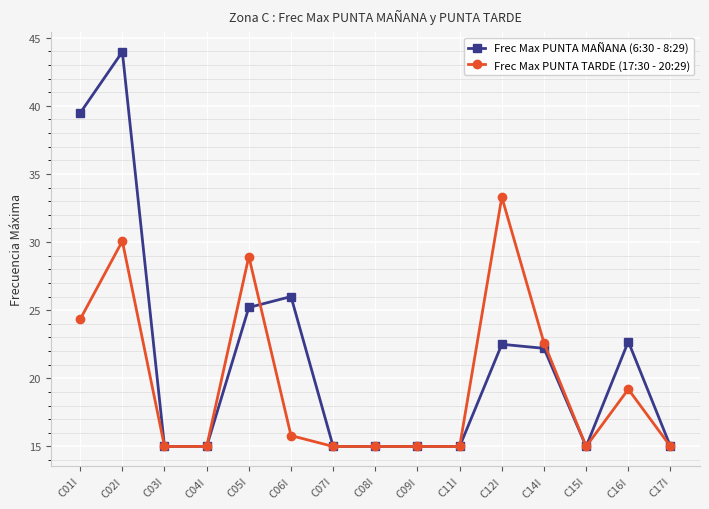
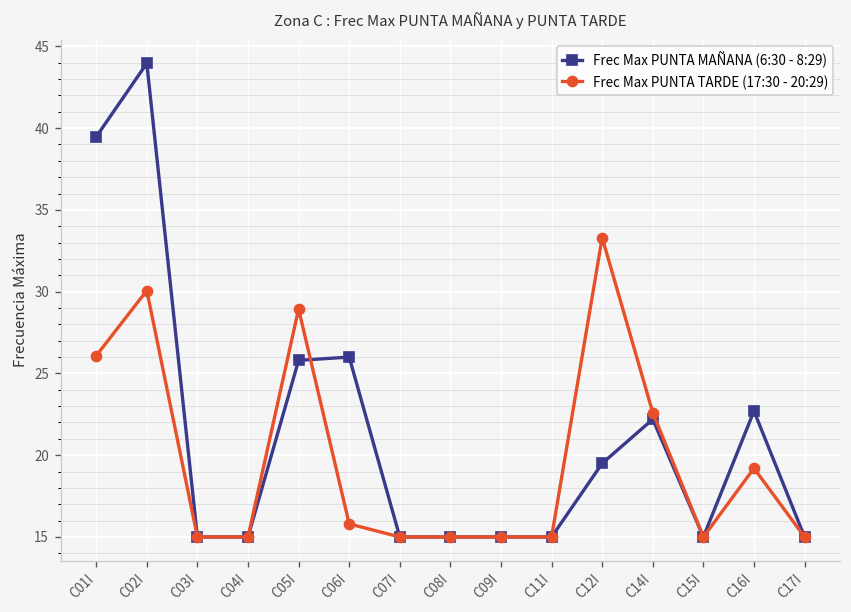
Frec Max PUNTA TARDE (17:30 - 20:29), C01I: 24.3 -> 26.1
Frec Max PUNTA MAÑANA (6:30 - 8:29), C05I: 25.2 -> 25.8
Frec Max PUNTA MAÑANA (6:30 - 8:29), C12I: 22.5 -> 19.5
